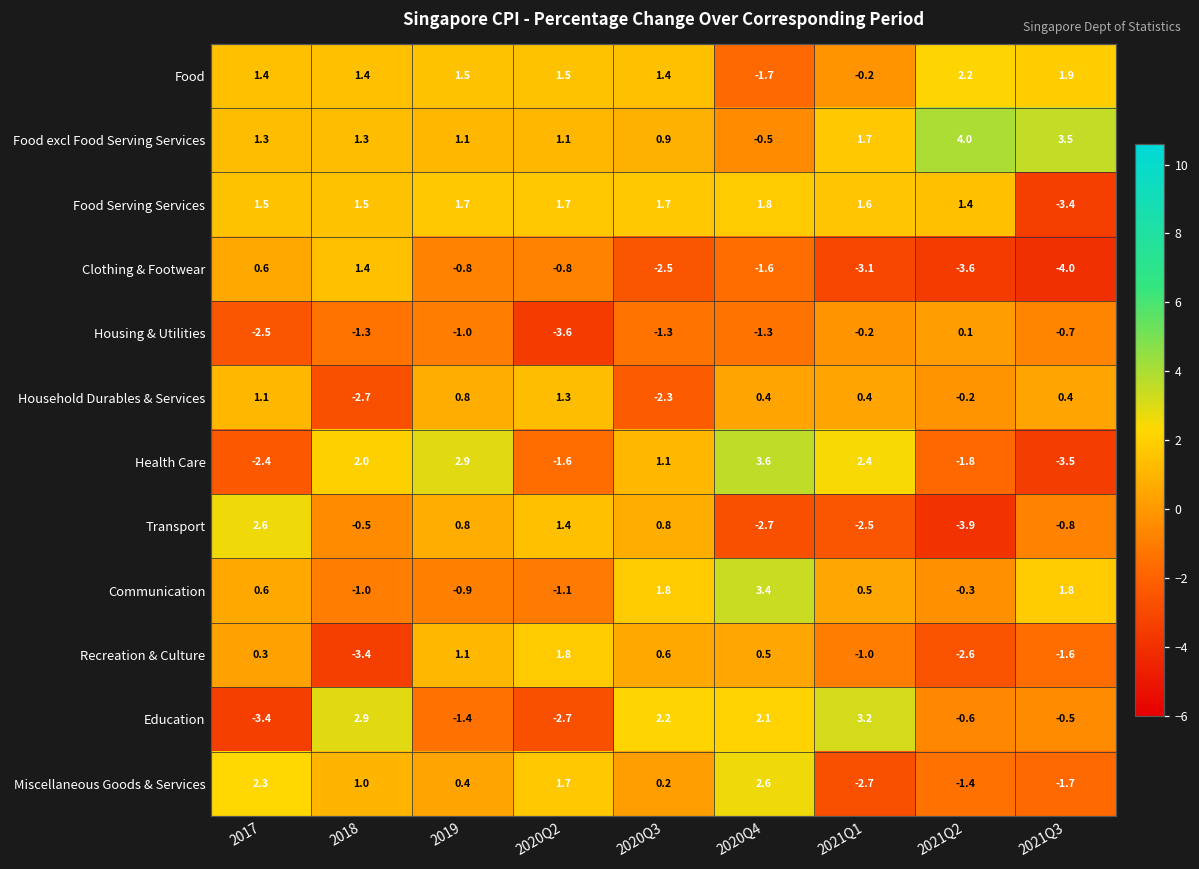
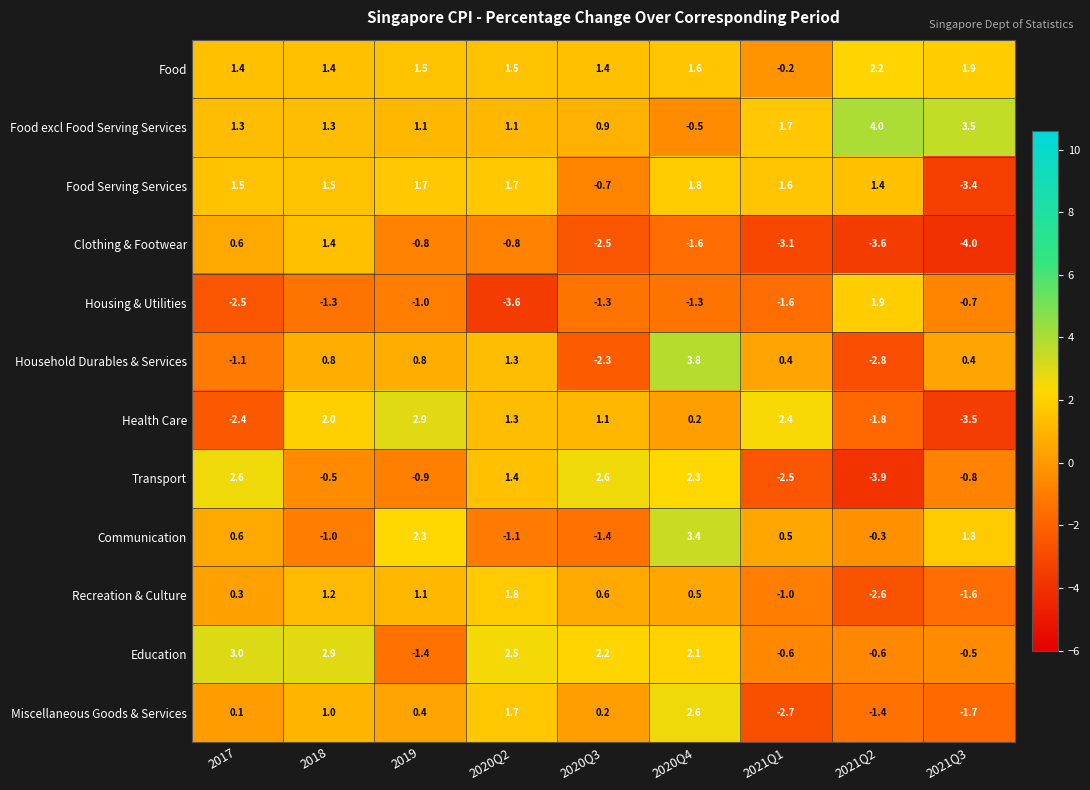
Food, 2020Q4: -1.7 -> 1.6
Food Serving Services, 2020Q3: 1.7 -> -0.7
Housing & Utilities, 2021Q1: -0.2 -> -1.6
Housing & Utilities, 2021Q2: 0.1 -> 1.9
Household Durables & Services, 2017: 1.1 -> -1.1
Household Durables & Services, 2018: -2.7 -> 0.8
Household Durables & Services, 2020Q4: 0.4 -> 3.8
Household Durables & Services, 2021Q2: -0.2 -> -2.8
Health Care, 2020Q2: -1.6 -> 1.3
Health Care, 2020Q4: 3.6 -> 0.2
Transport, 2019: 0.8 -> -0.9
Transport, 2020Q3: 0.8 -> 2.6
Transport, 2020Q4: -2.7 -> 2.3
Communication, 2019: -0.9 -> 2.3
Communication, 2020Q3: 1.8 -> -1.4
Recreation & Culture, 2018: -3.4 -> 1.2
Education, 2017: -3.4 -> 3.0
Education, 2020Q2: -2.7 -> 2.5
Education, 2021Q1: 3.2 -> -0.6
Miscellaneous Goods & Services, 2017: 2.3 -> 0.1
